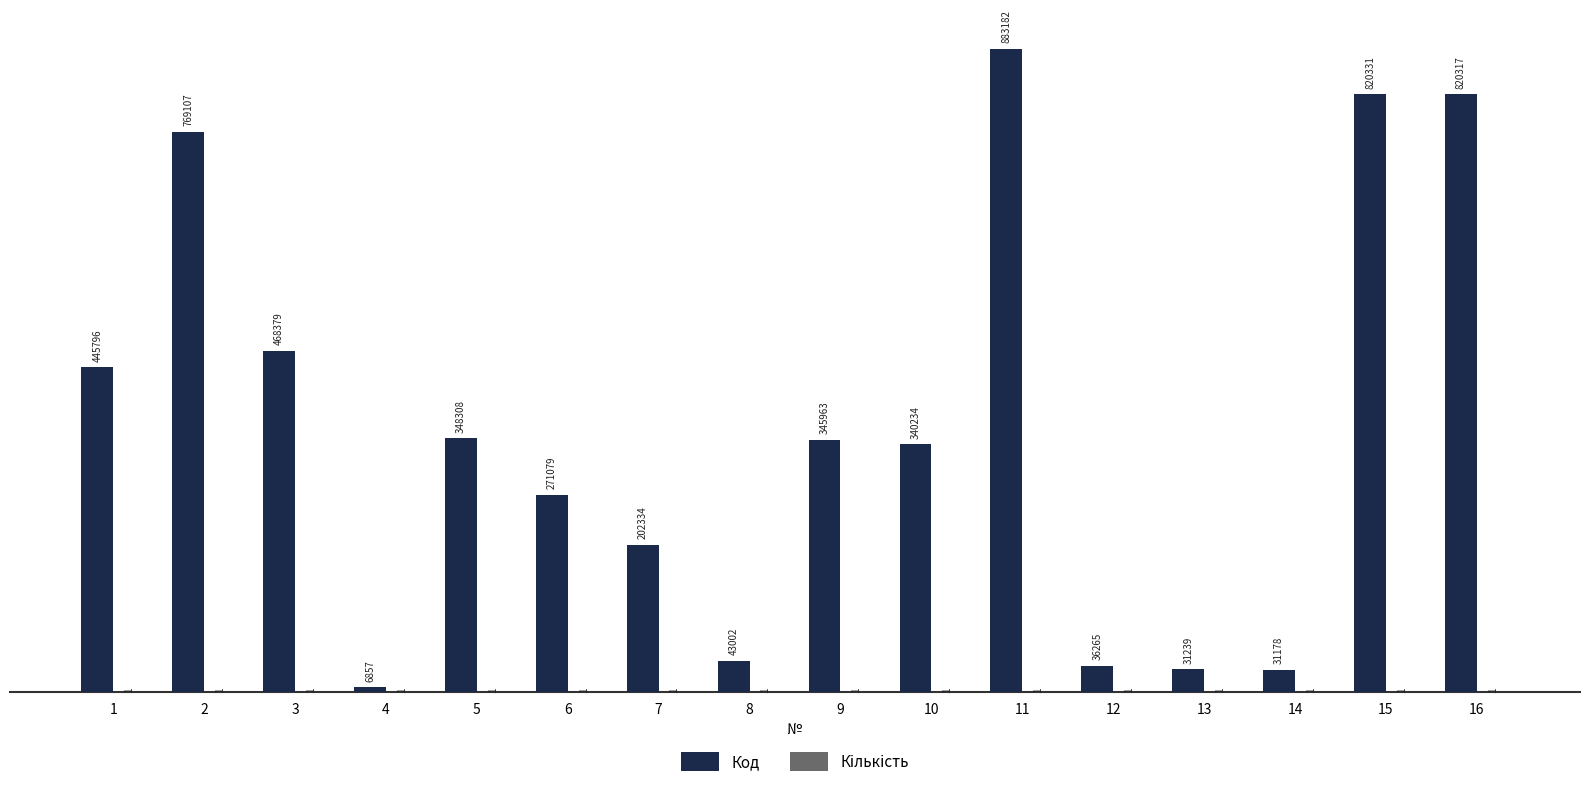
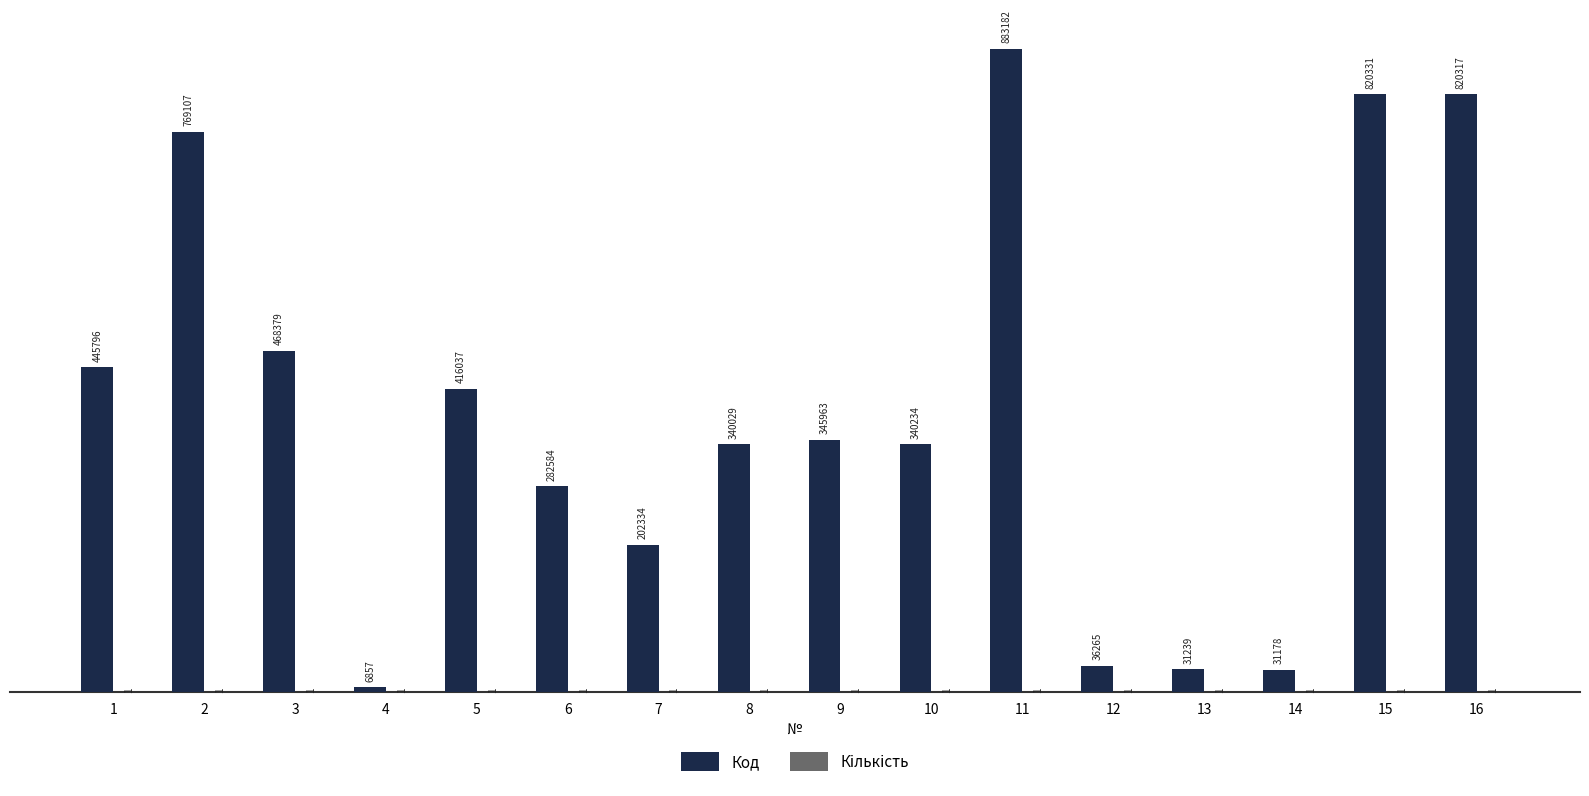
Код, 5: 348308 -> 416037
Код, 6: 271079 -> 282584
Код, 8: 43002 -> 340029
